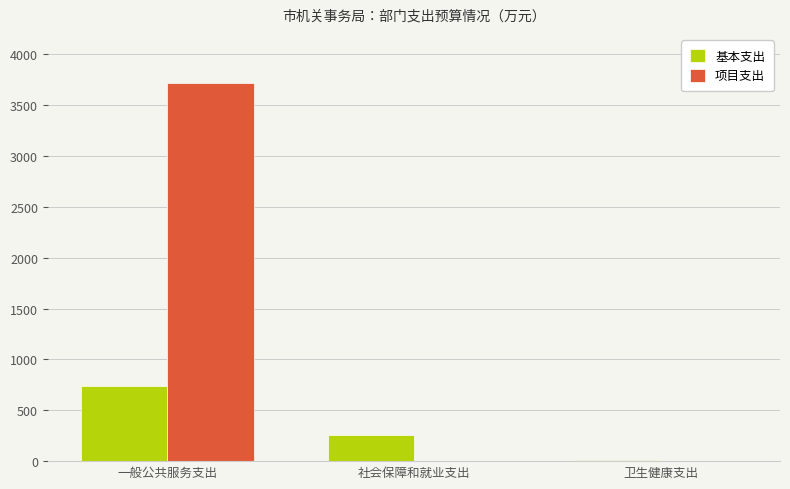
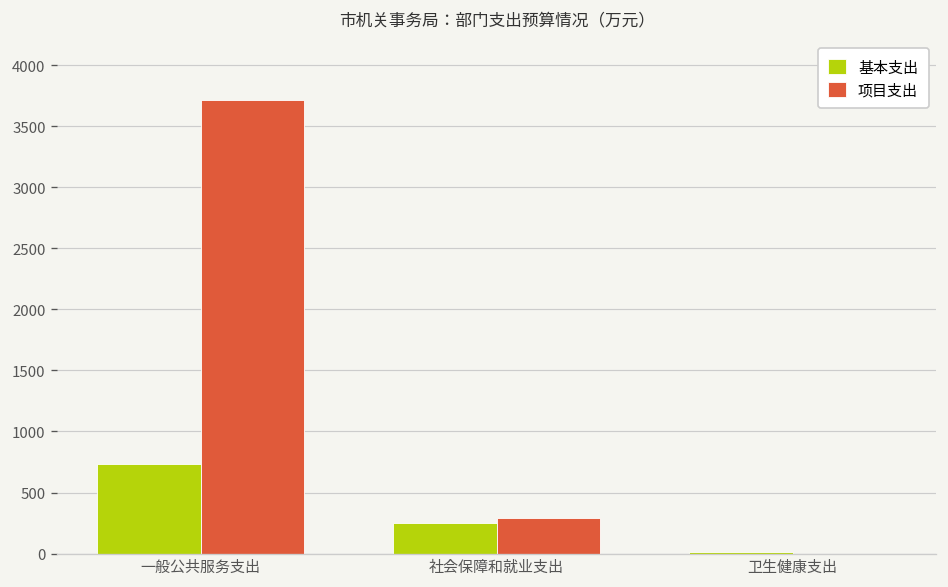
项目支出, 社会保障和就业支出: 0 -> 290
